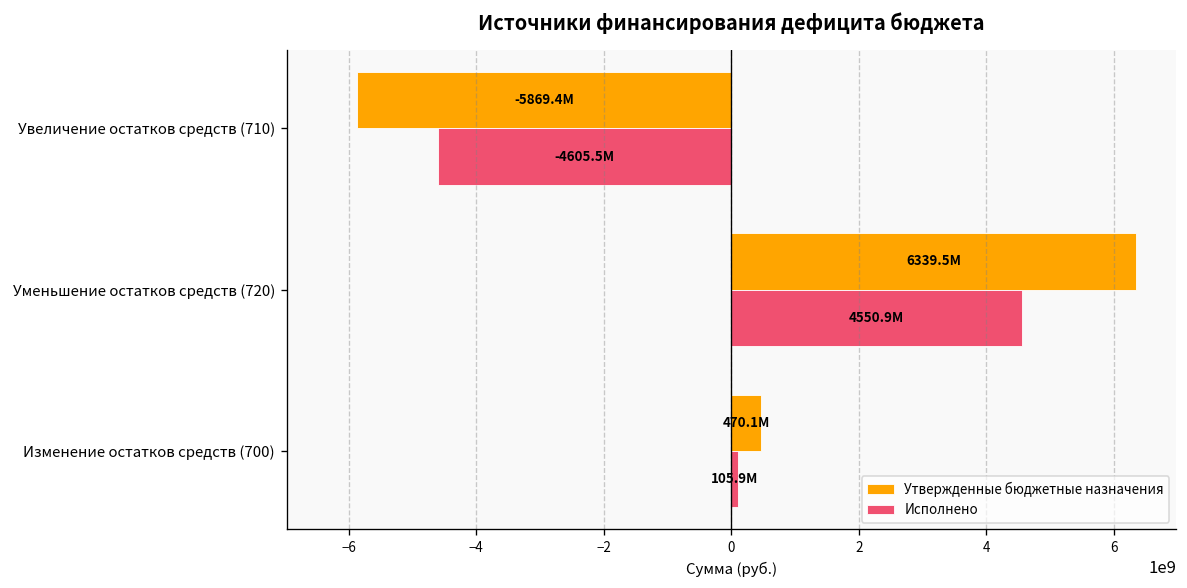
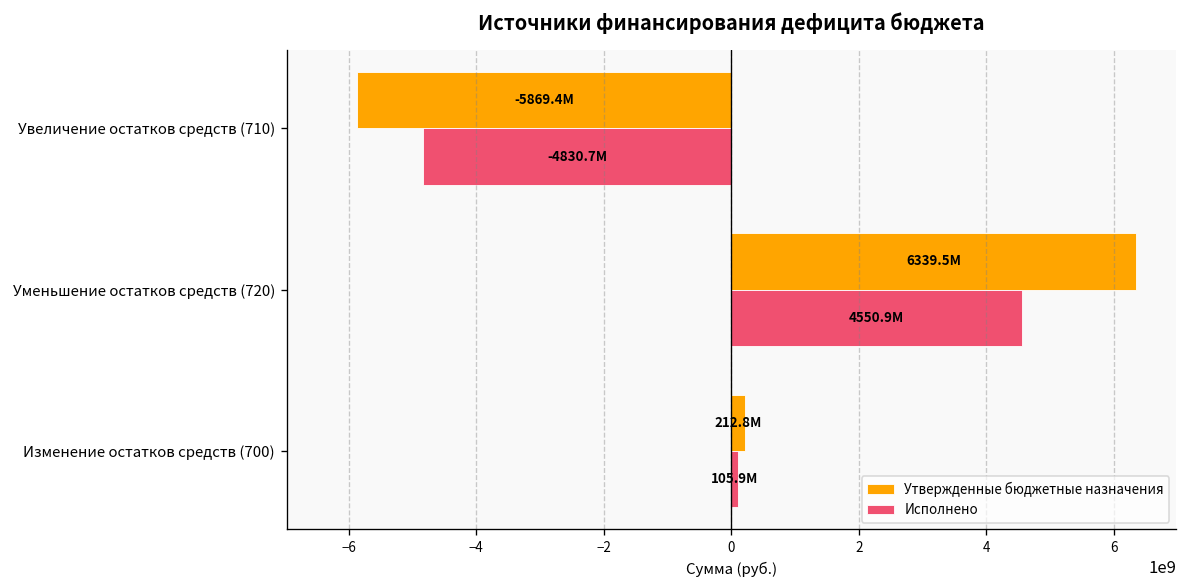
Исполнено, Увеличение остатков средств (710): -4605.5M -> -4830.7M
Утвержденные бюджетные назначения, Изменение остатков средств (700): 470.1M -> 212.8M
